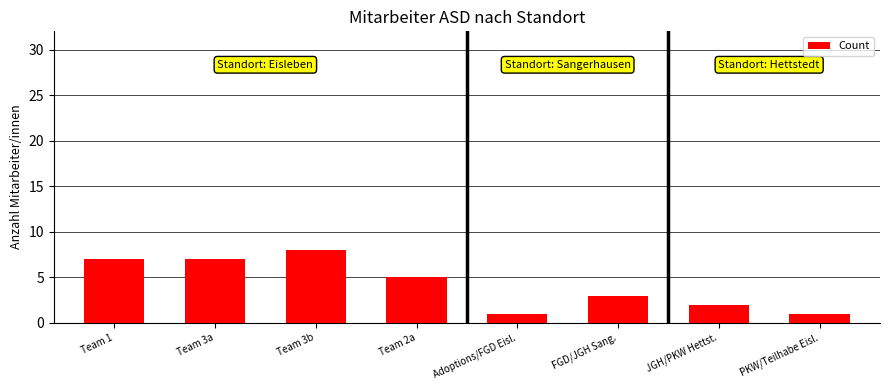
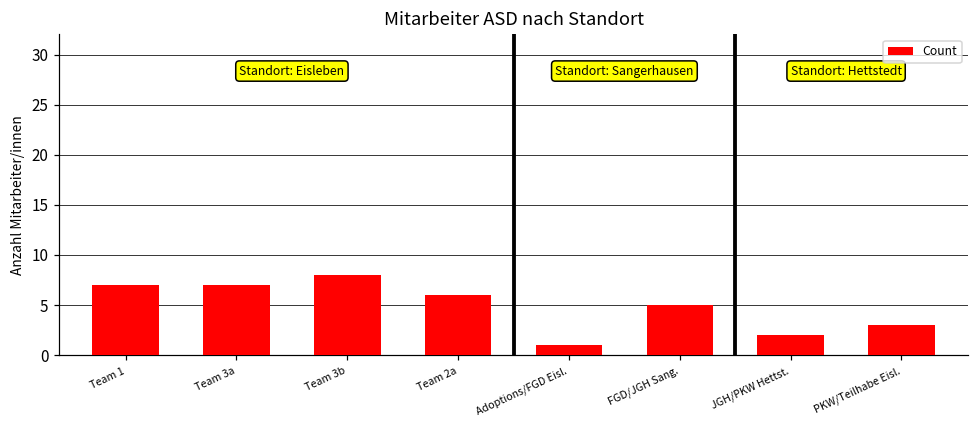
Team 2a: 5 -> 6
FGD/JGH Sang.: 3 -> 5
PKW/Teilhabe Eisl.: 1 -> 3
